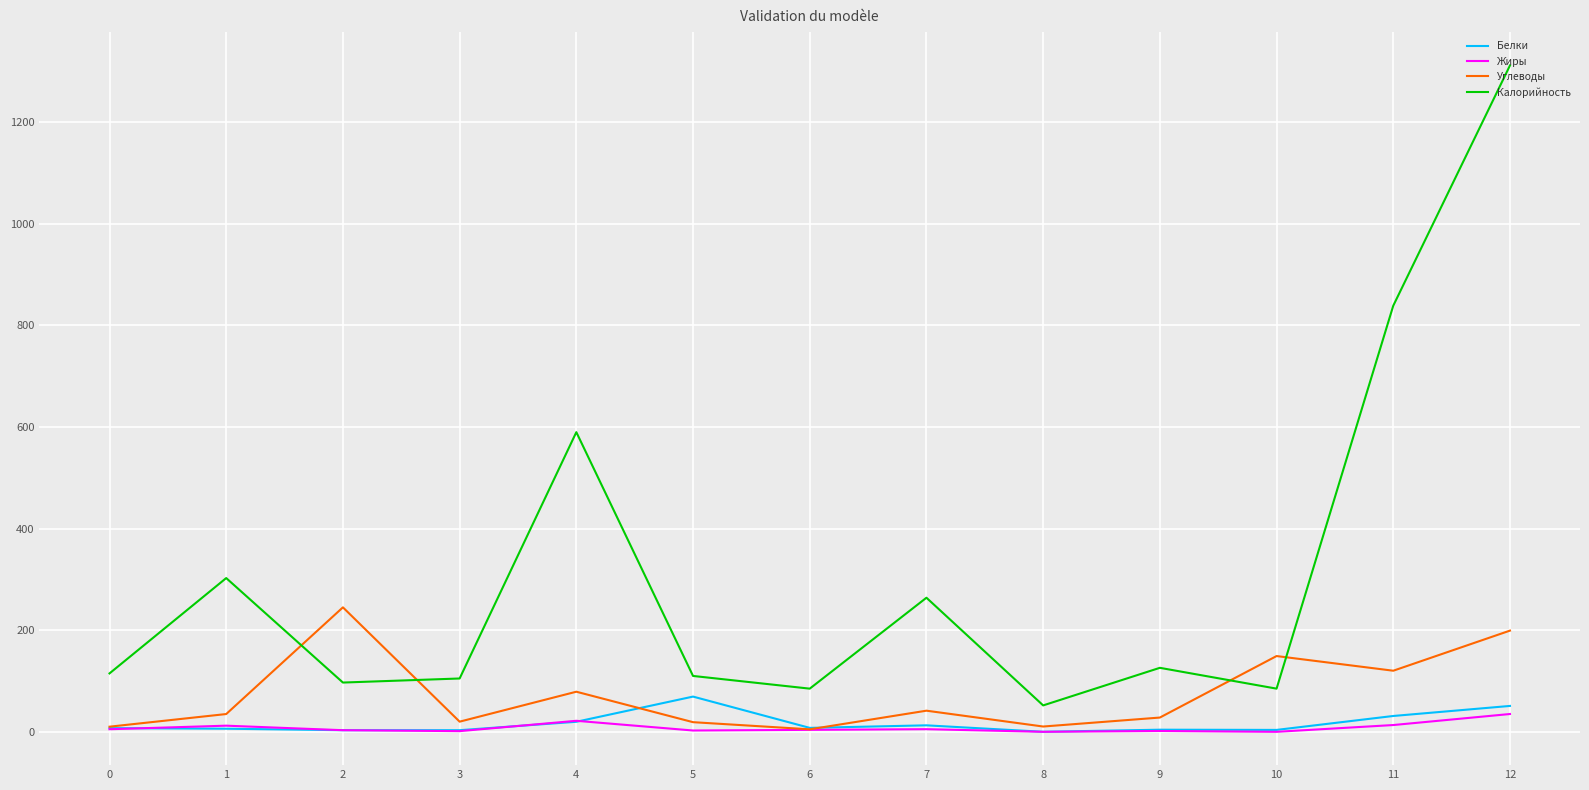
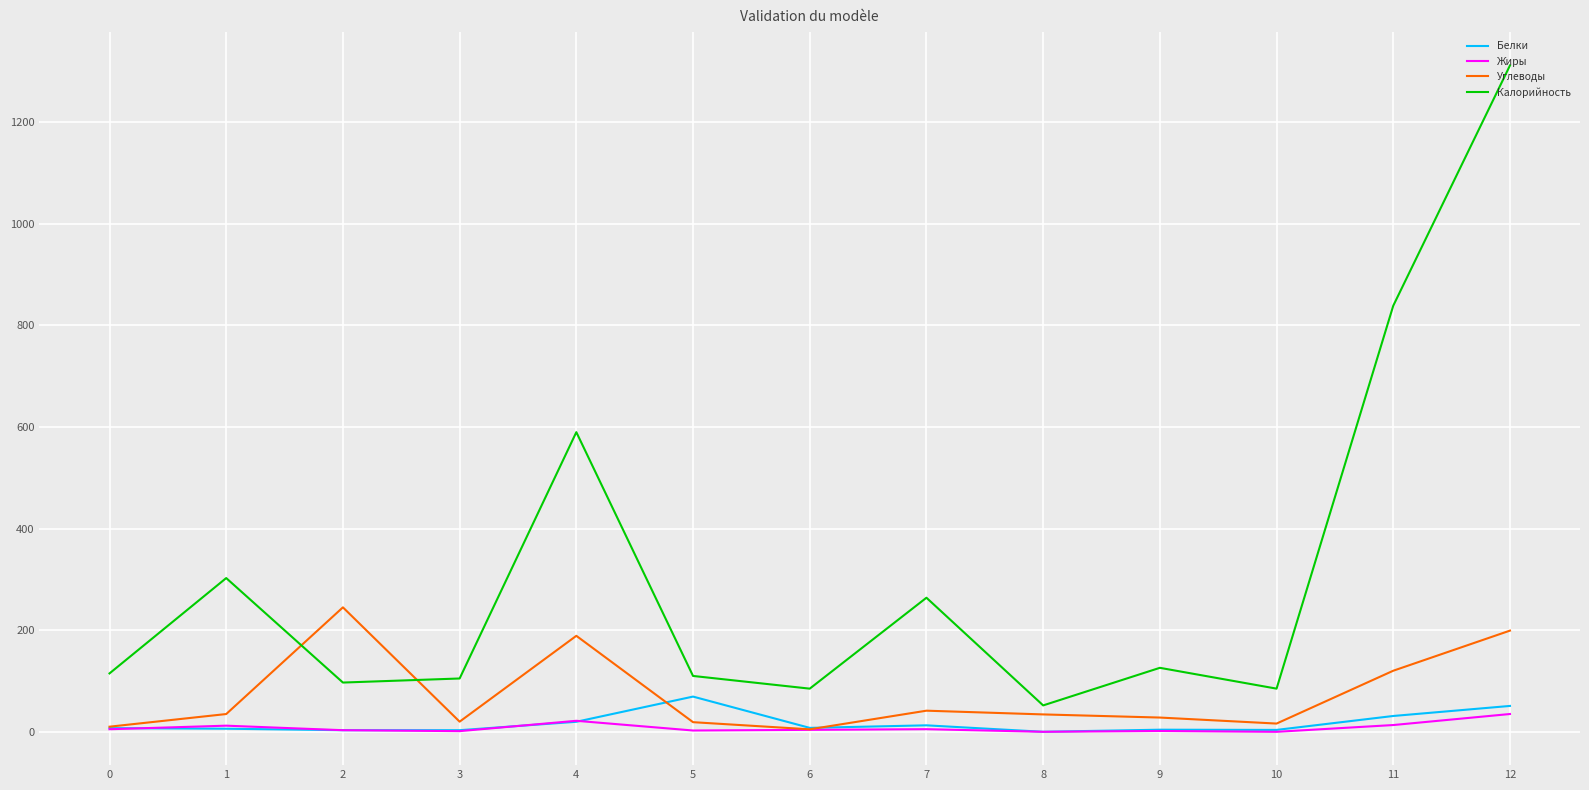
Углеводы, 4: 80 -> 190
Углеводы, 8: 10 -> 30
Углеводы, 10: 150 -> 20
